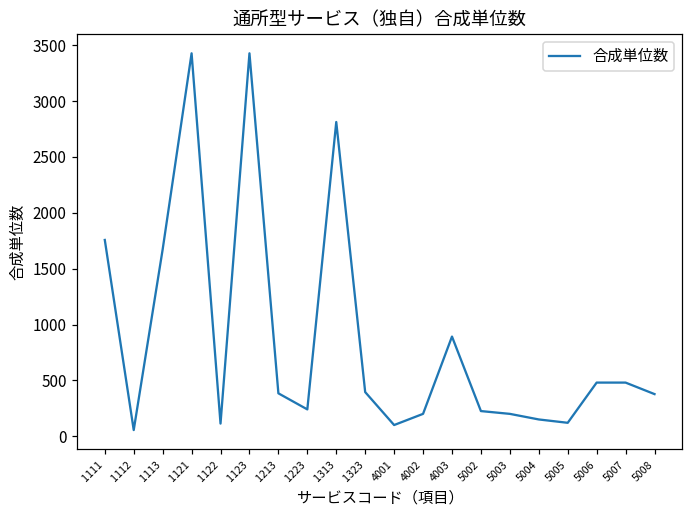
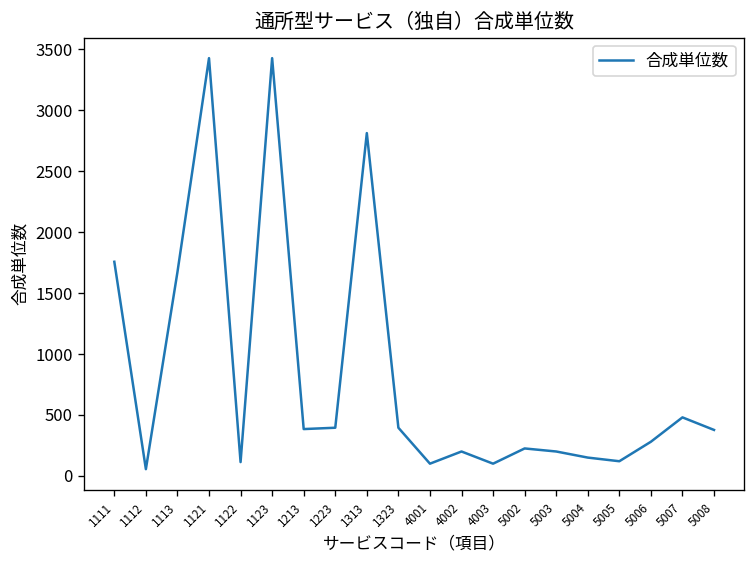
1223: 240 -> 400
4003: 890 -> 100
5006: 480 -> 280
